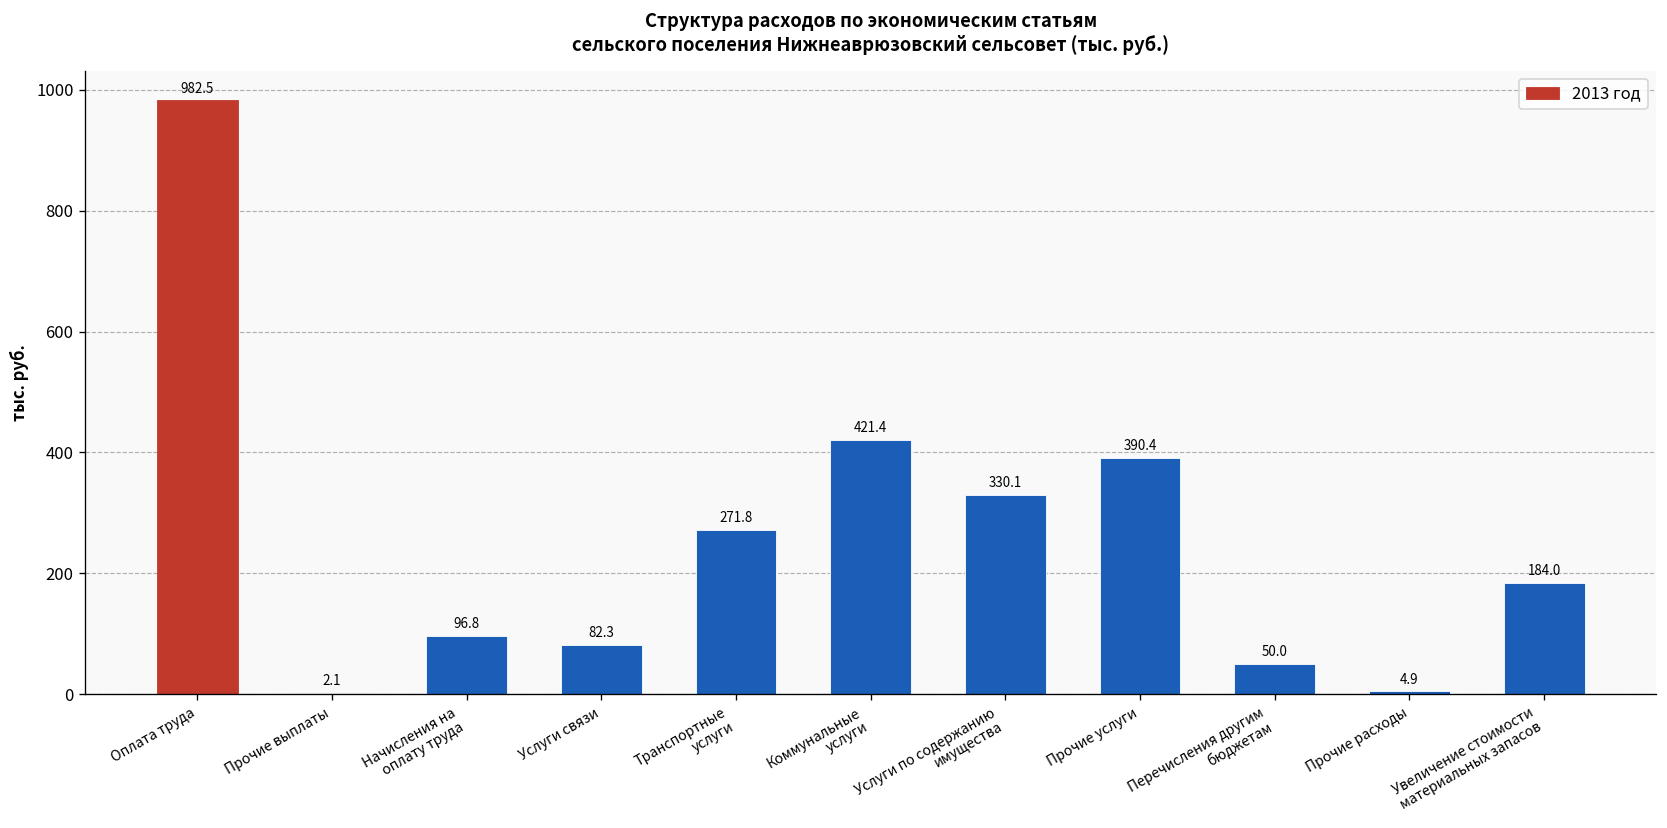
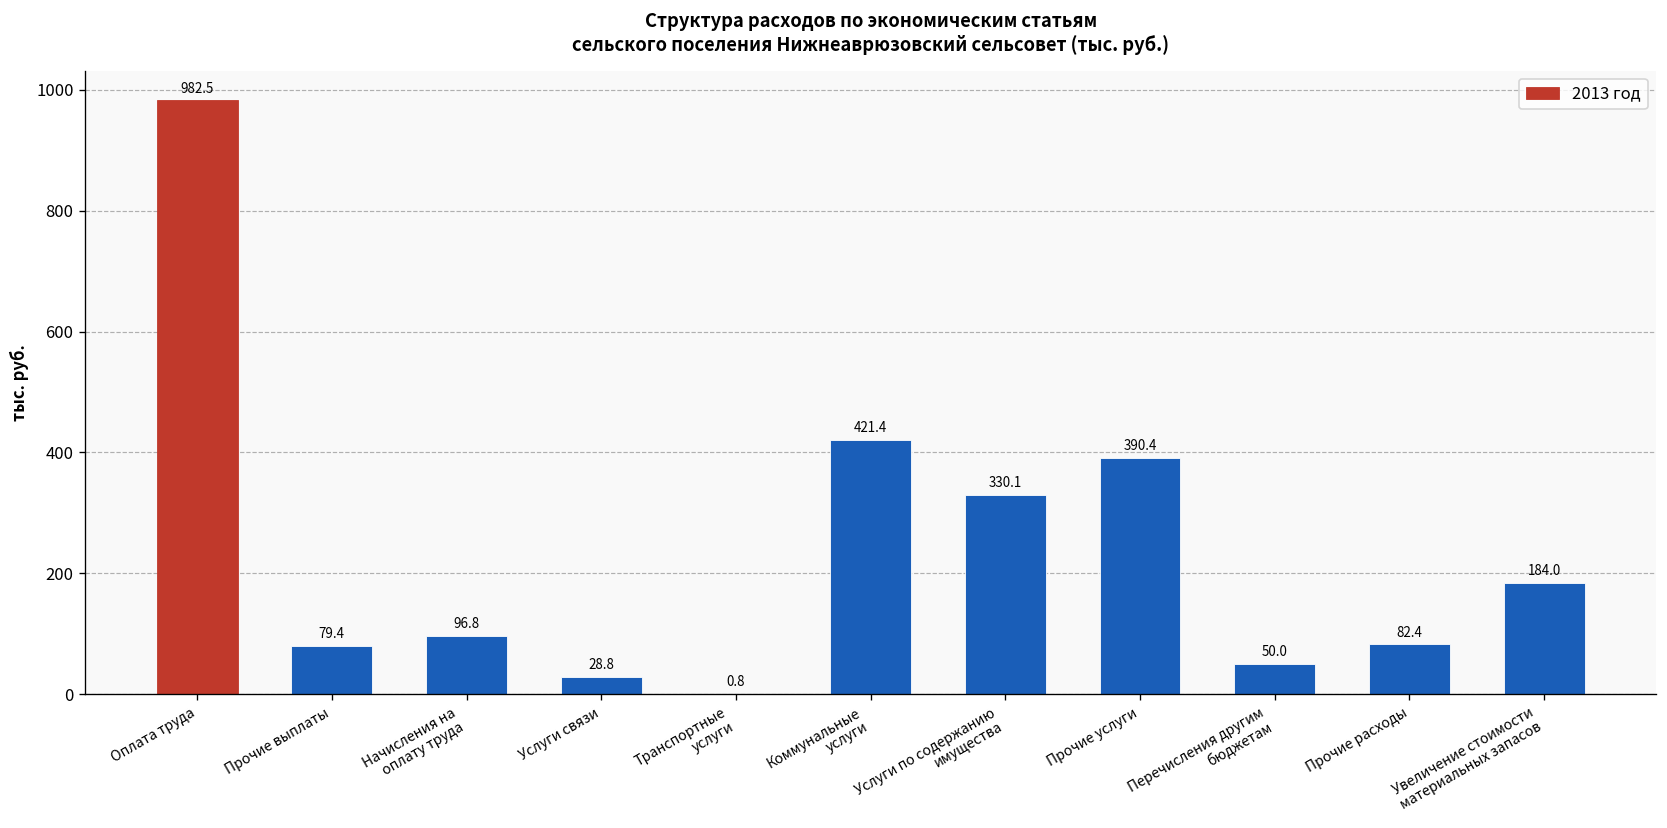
Прочие выплаты: 2.1 -> 79.4
Услуги связи: 82.3 -> 28.8
Транспортные услуги: 271.8 -> 0.8
Прочие расходы: 4.9 -> 82.4
